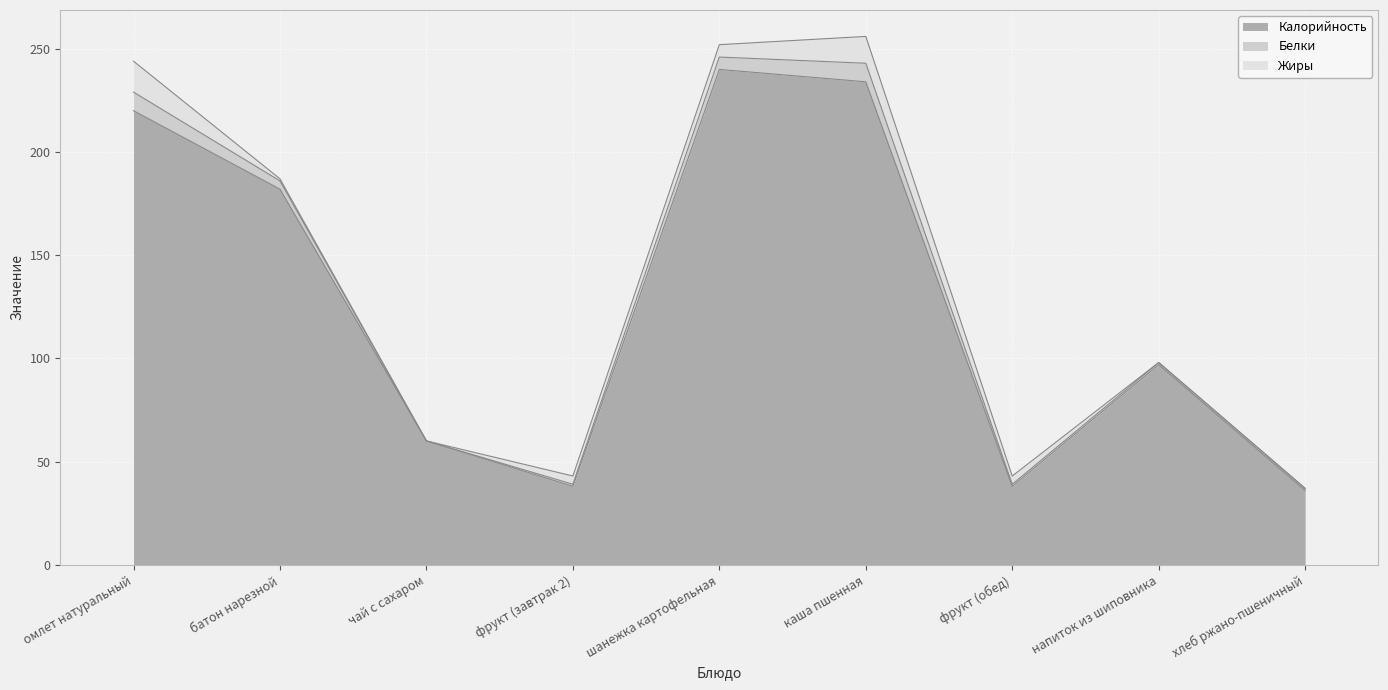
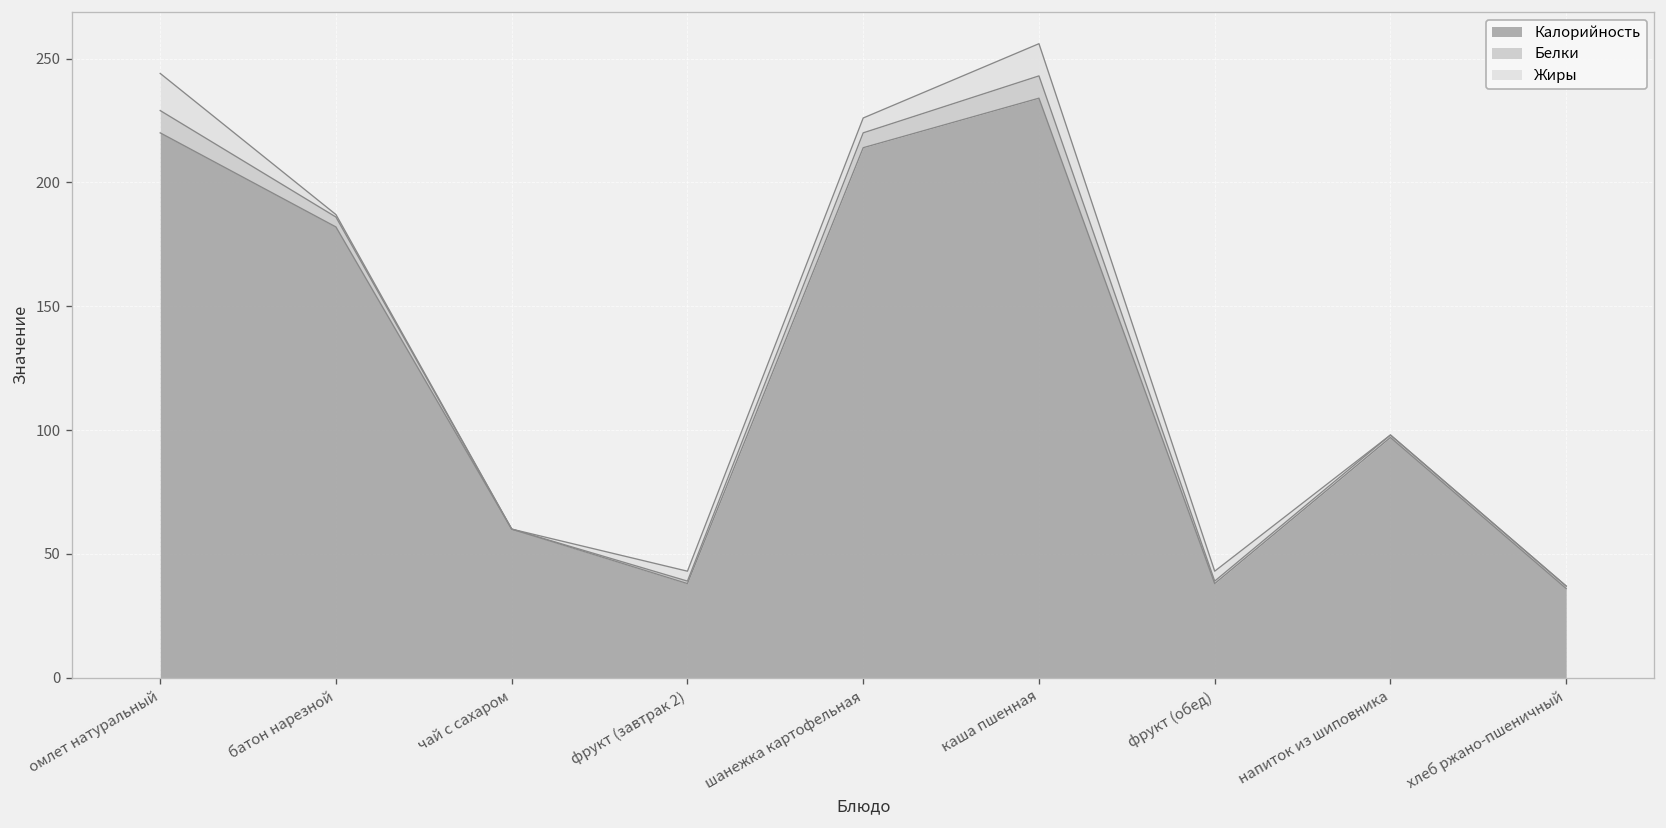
Калорийность, шанежка картофельная: 240 -> 214
